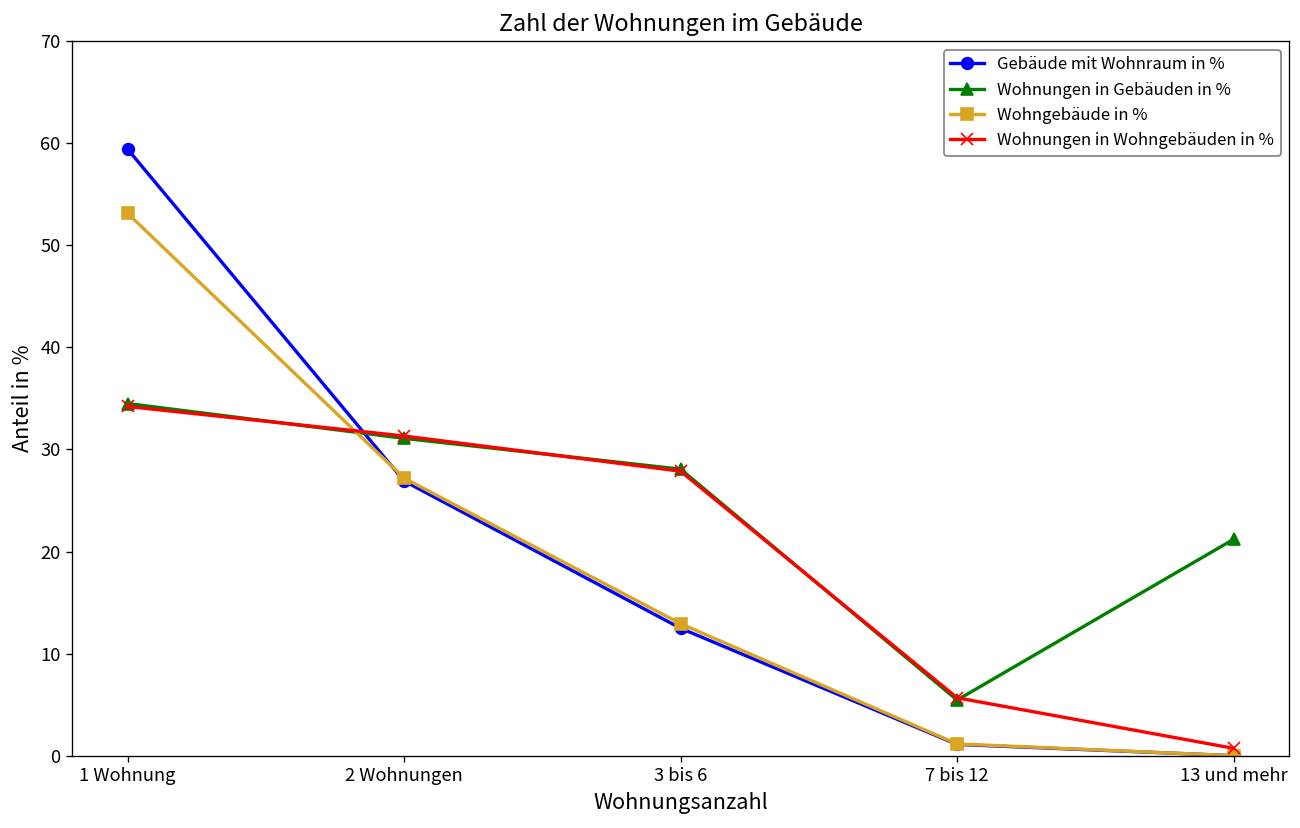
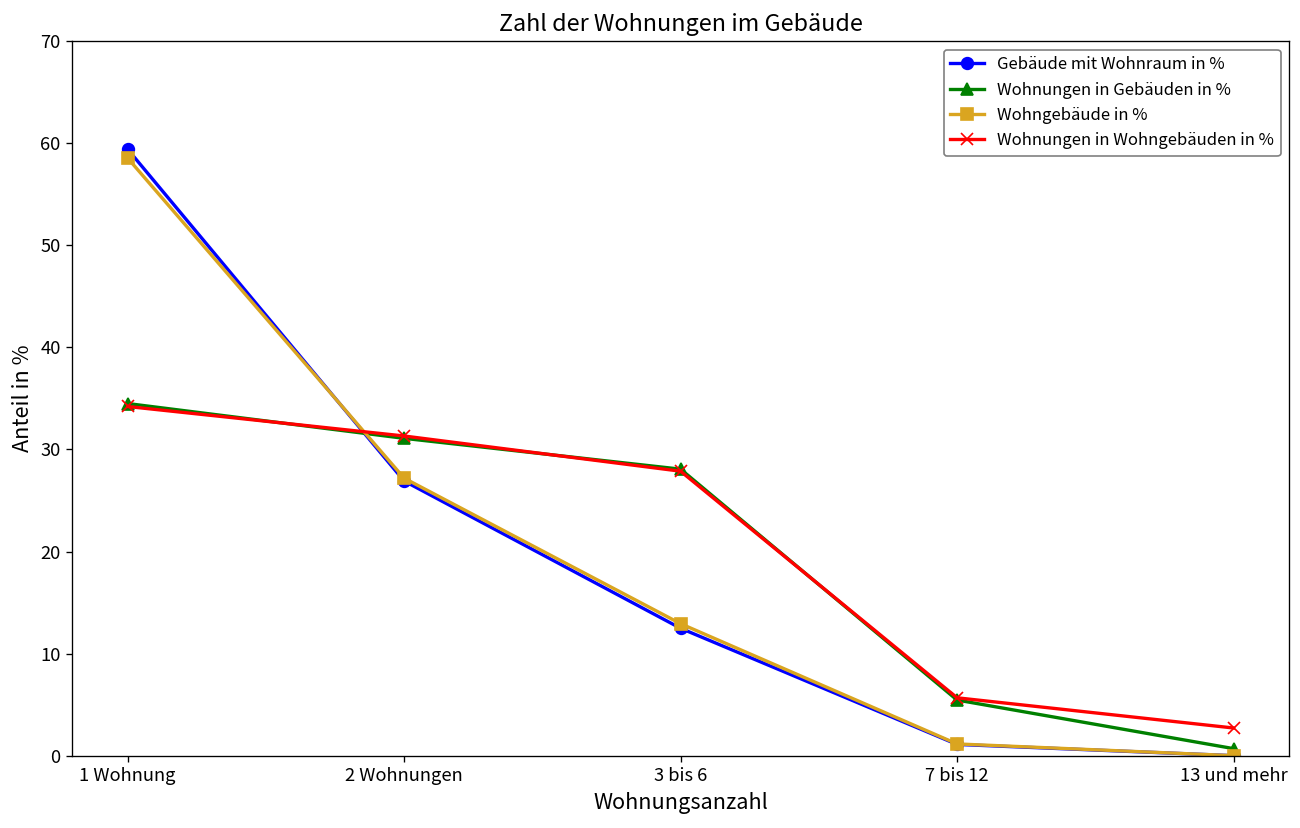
Wohngebäude in %, 1 Wohnung: 53 -> 59
Wohnungen in Gebäuden in %, 13 und mehr: 21 -> 1
Wohnungen in Wohngebäuden in %, 13 und mehr: 1 -> 3
